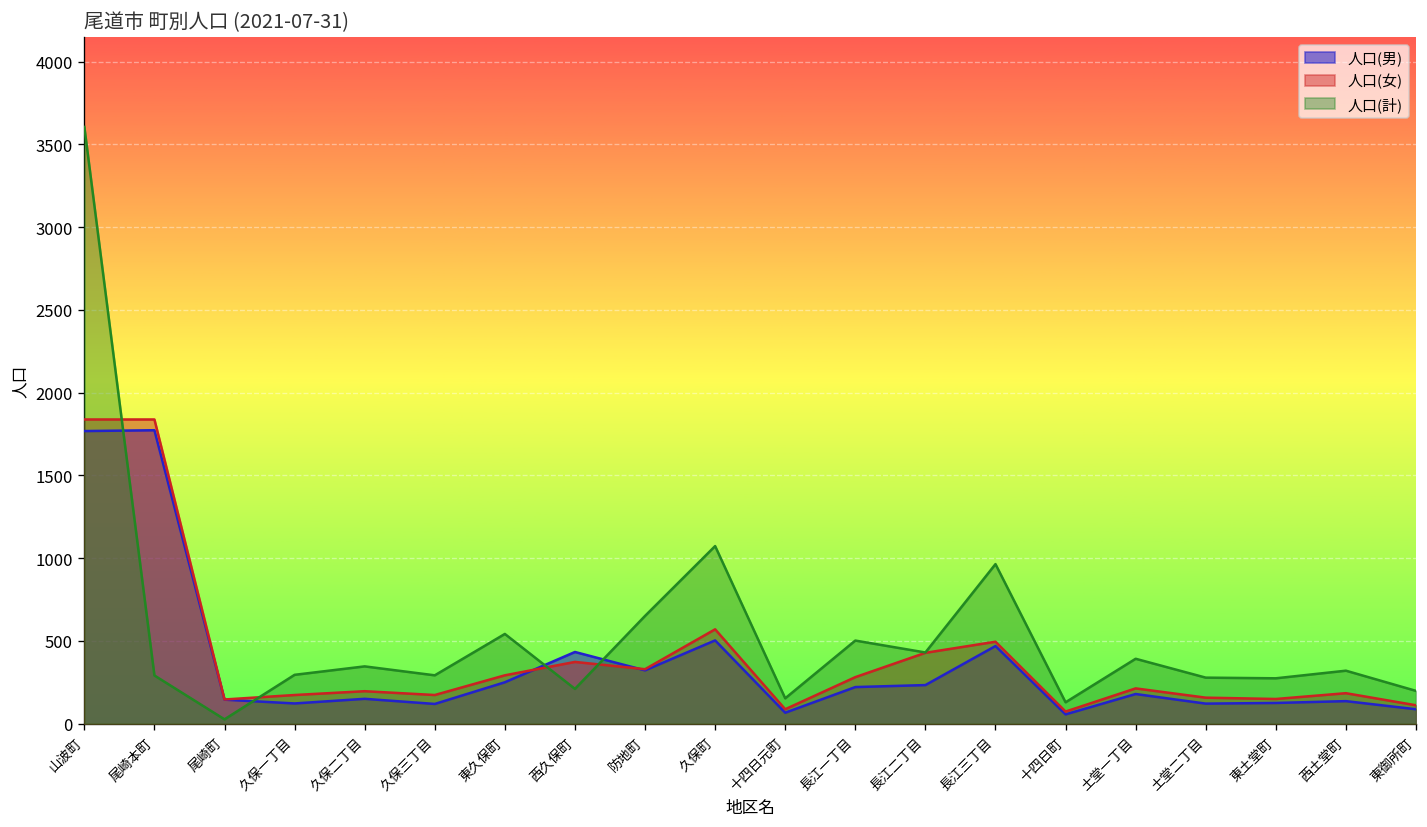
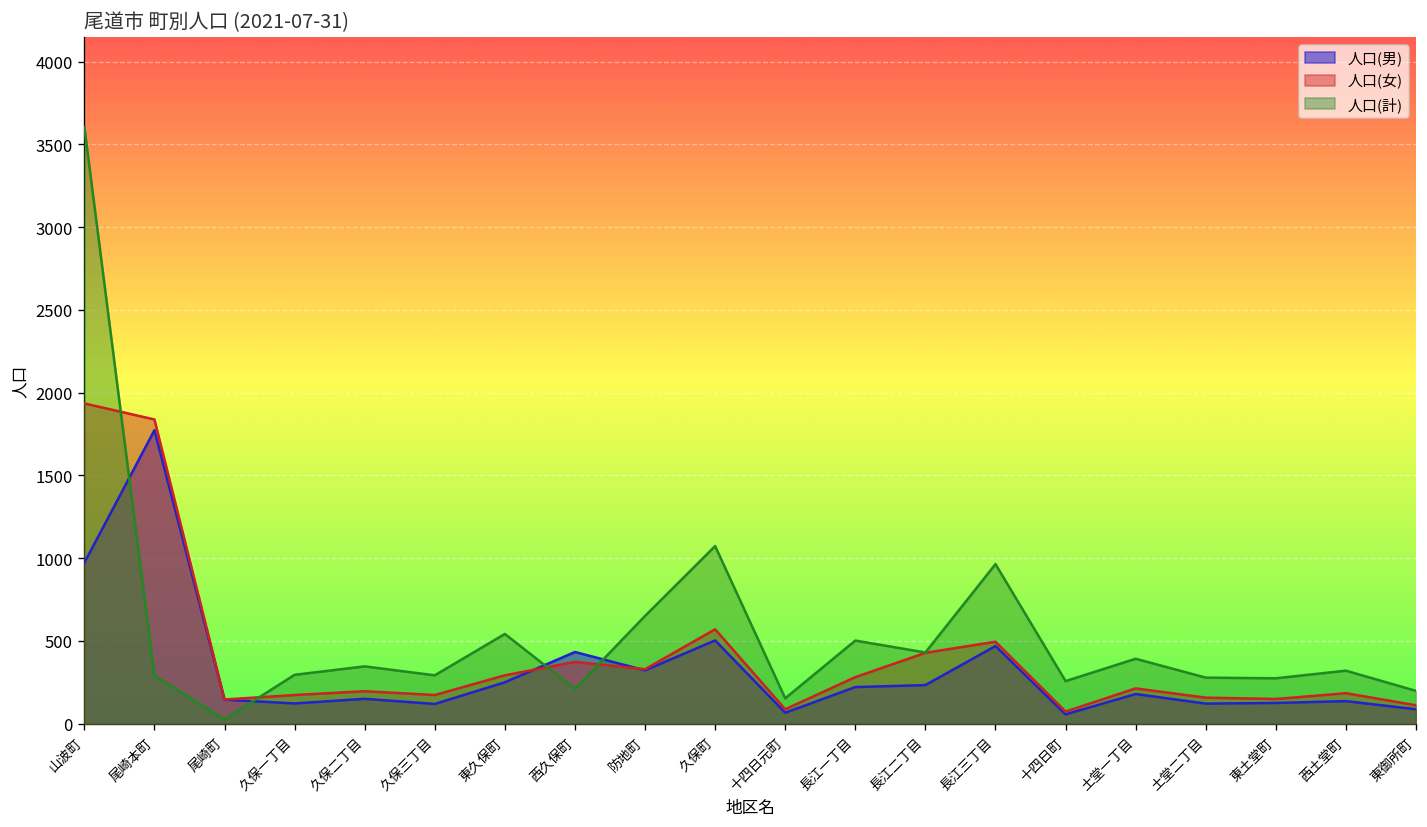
人口(男), 山波町: 1770 -> 970
人口(女), 山波町: 1840 -> 1940
人口(計), 十四日町: 130 -> 260
